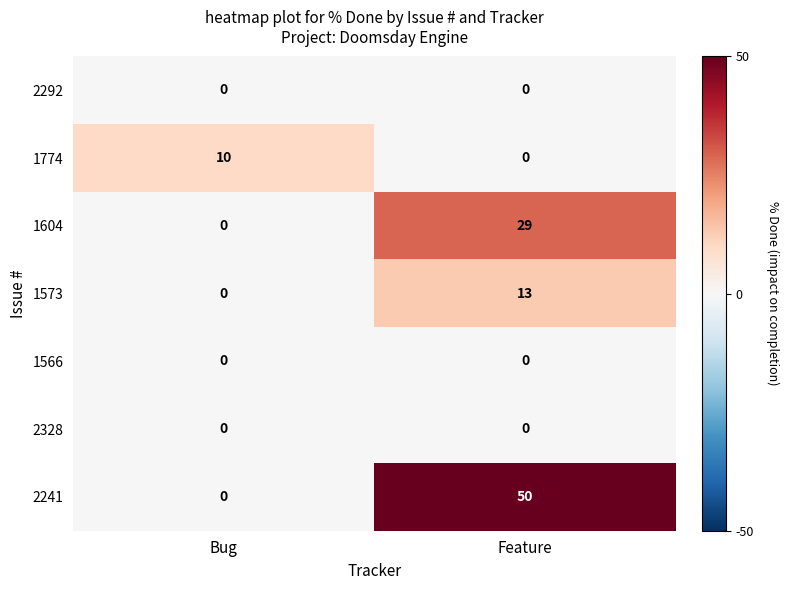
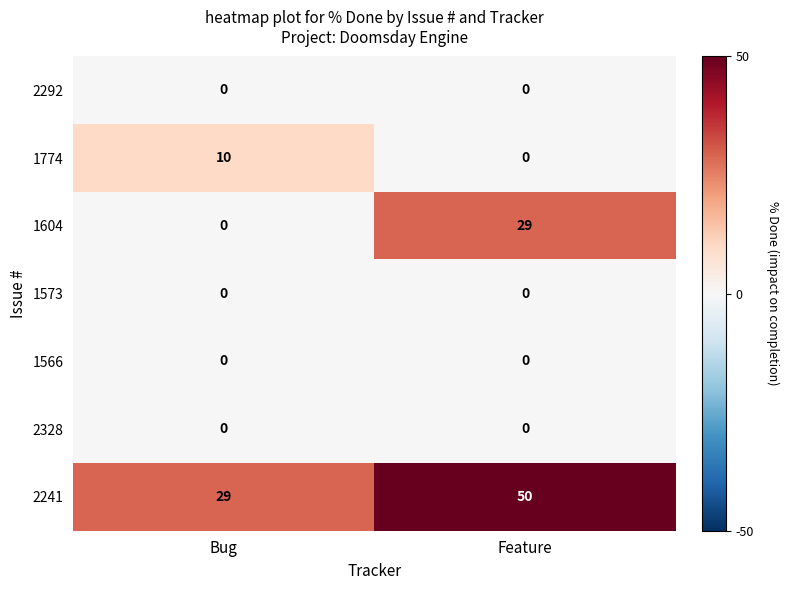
1573, Feature: 13 -> 0
2241, Bug: 0 -> 29
